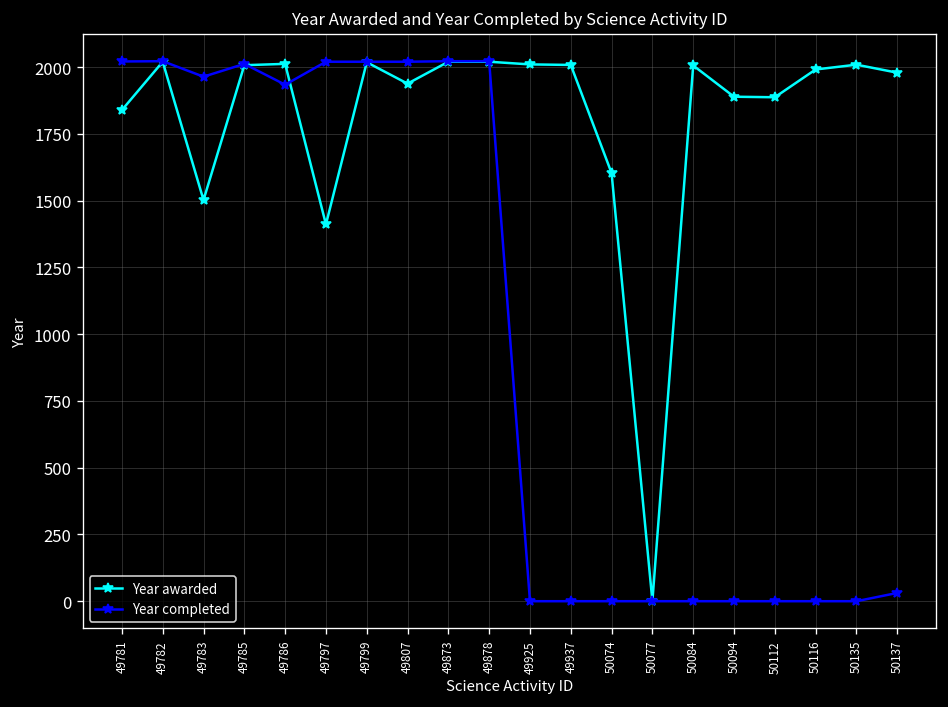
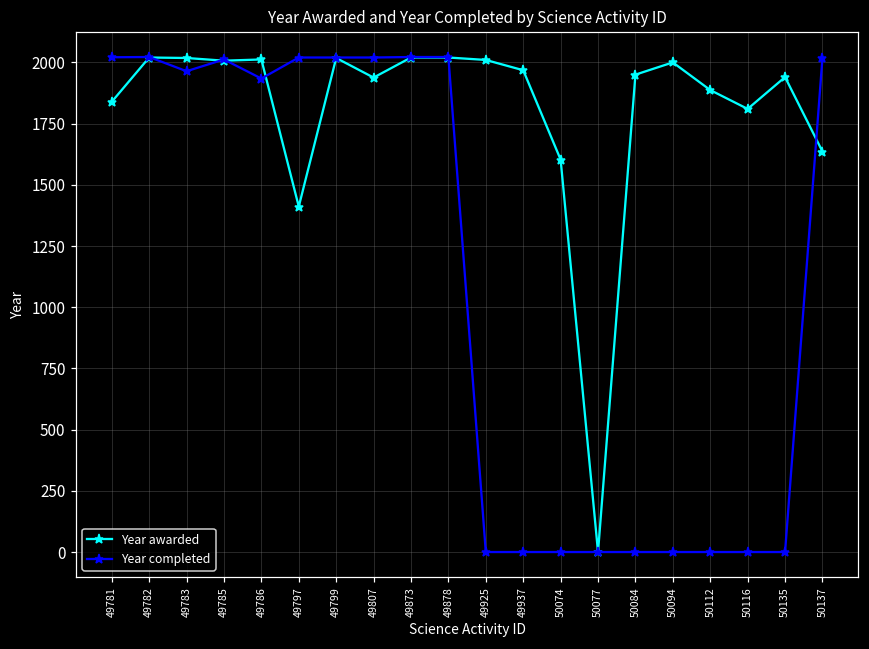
Year awarded, 49783: 1500 -> 2020
Year awarded, 49937: 2010 -> 1970
Year awarded, 50084: 2010 -> 1950
Year awarded, 50094: 1890 -> 2000
Year awarded, 50116: 1990 -> 1810
Year awarded, 50135: 2010 -> 1940
Year awarded, 50137: 1980 -> 1640
Year completed, 50137: 30 -> 2020
